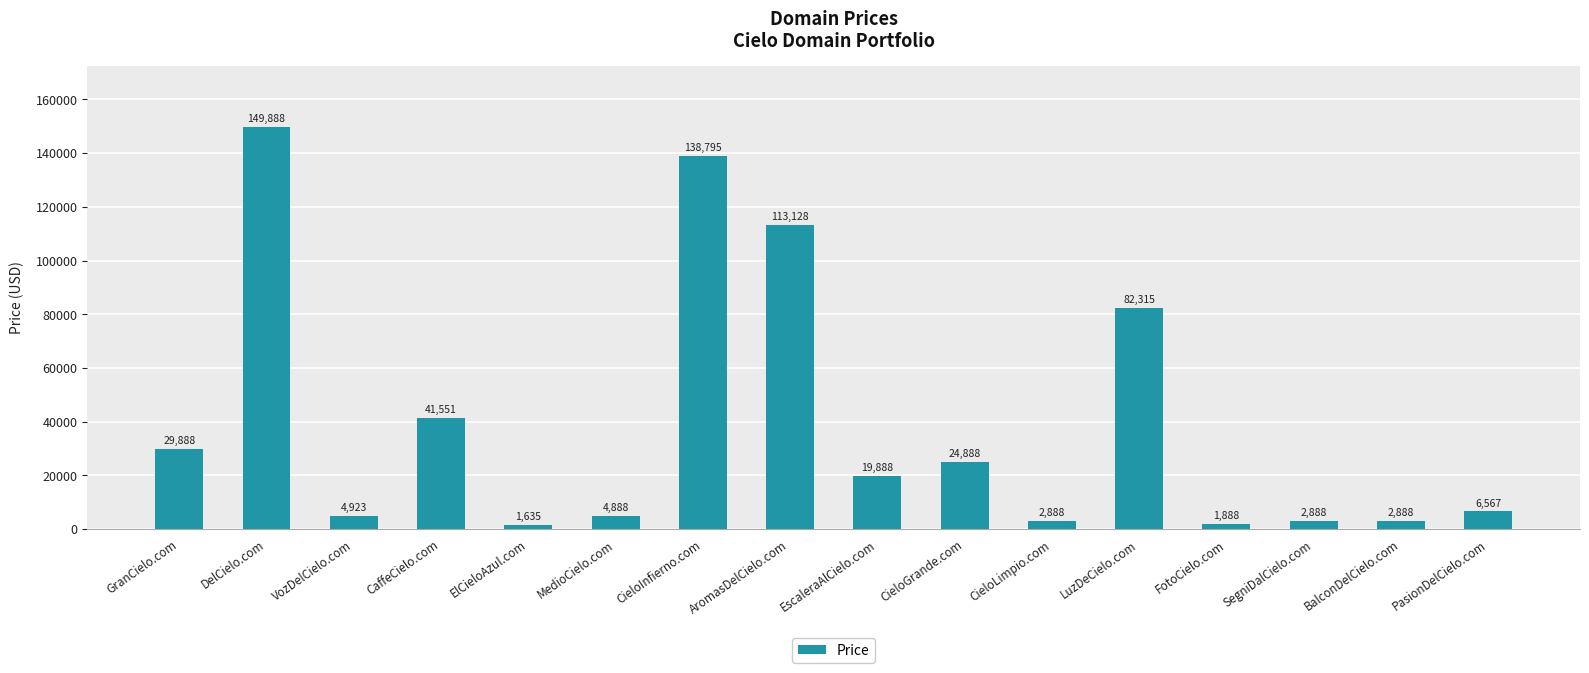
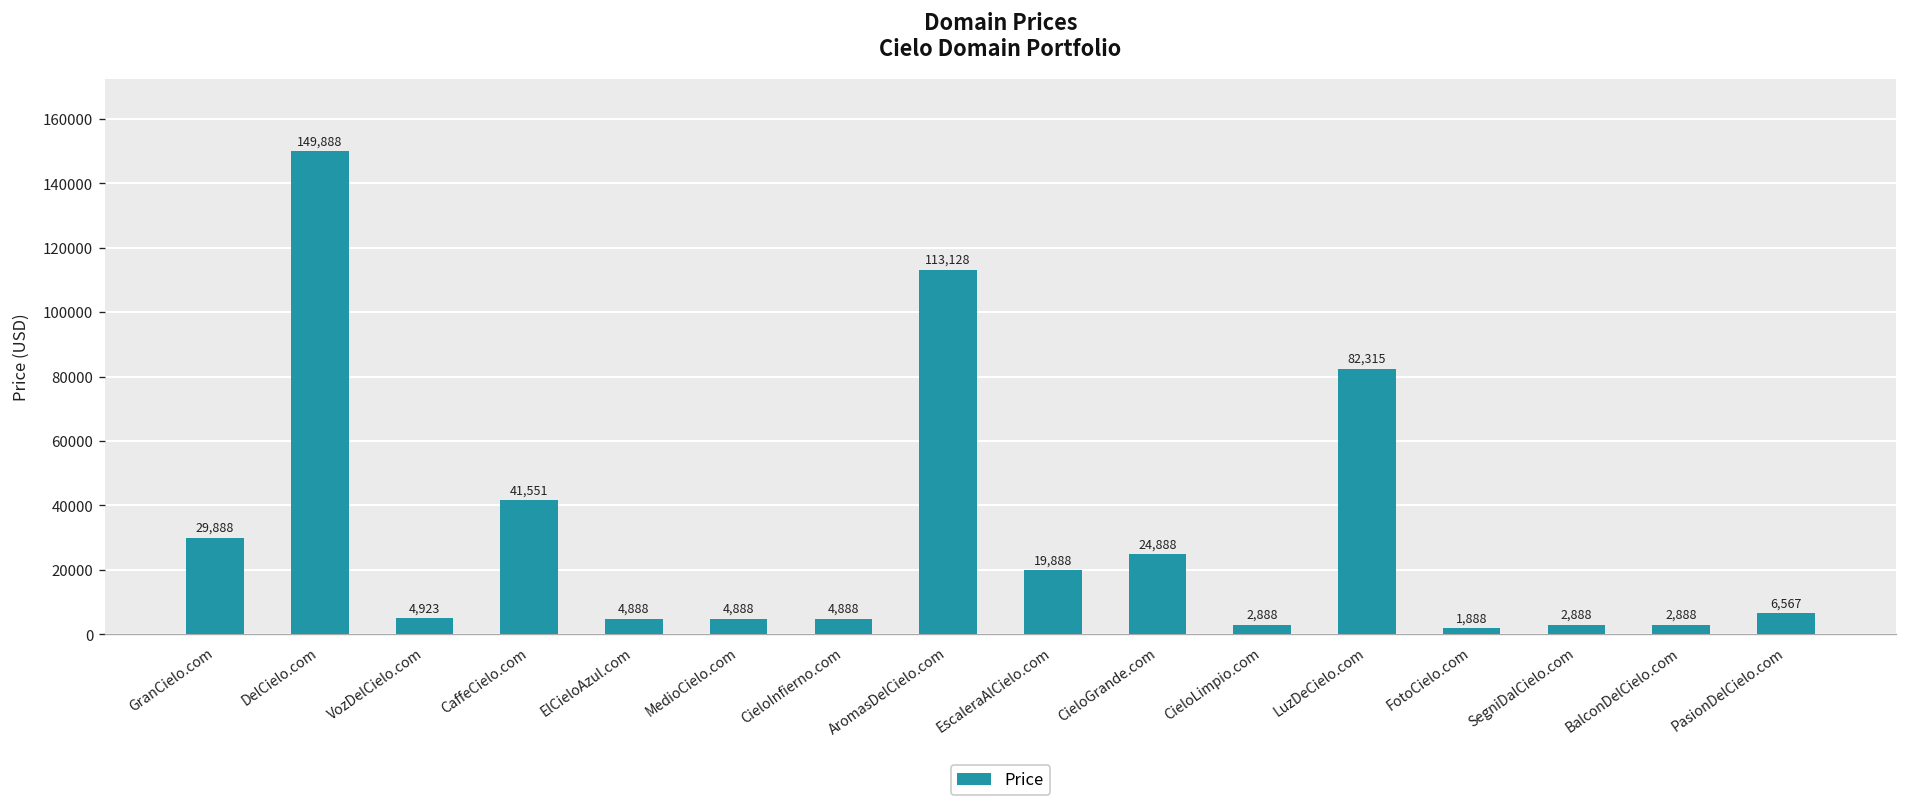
ElCieloAzul.com: 1,635 -> 4,888
CieloInfierno.com: 138,795 -> 4,888
